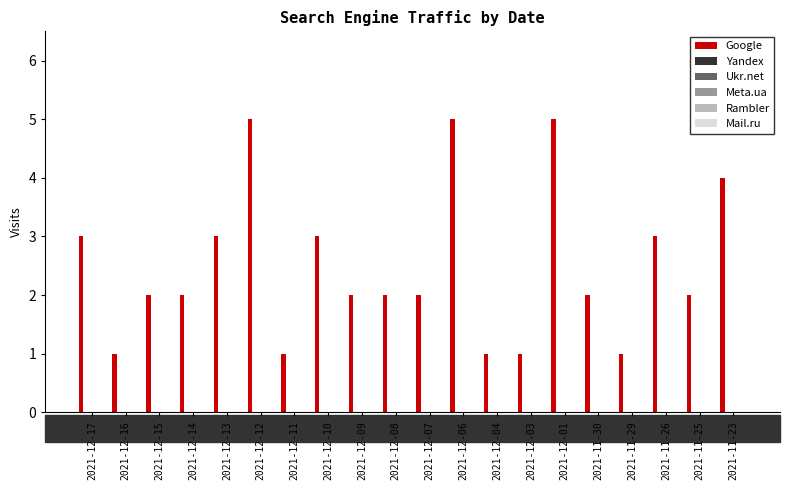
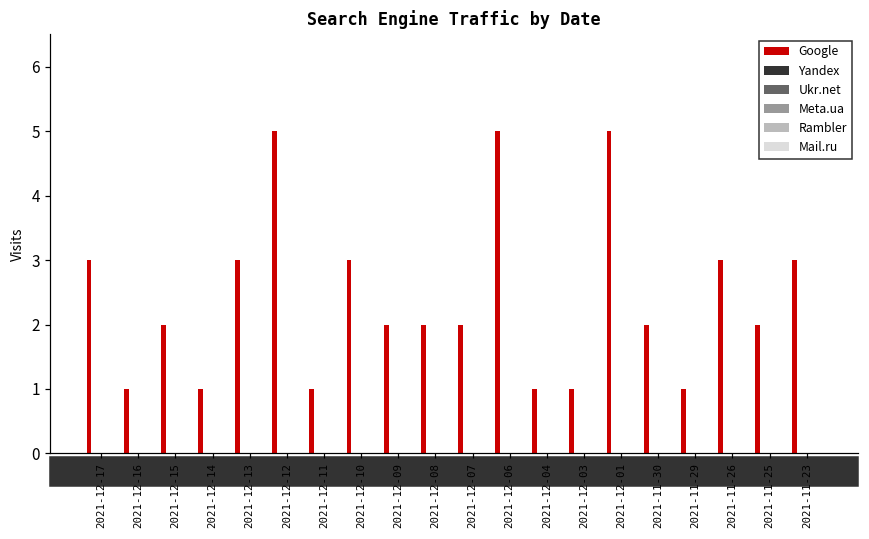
Google, 2021-12-14: 2 -> 1
Google, 2021-11-23: 4 -> 3
